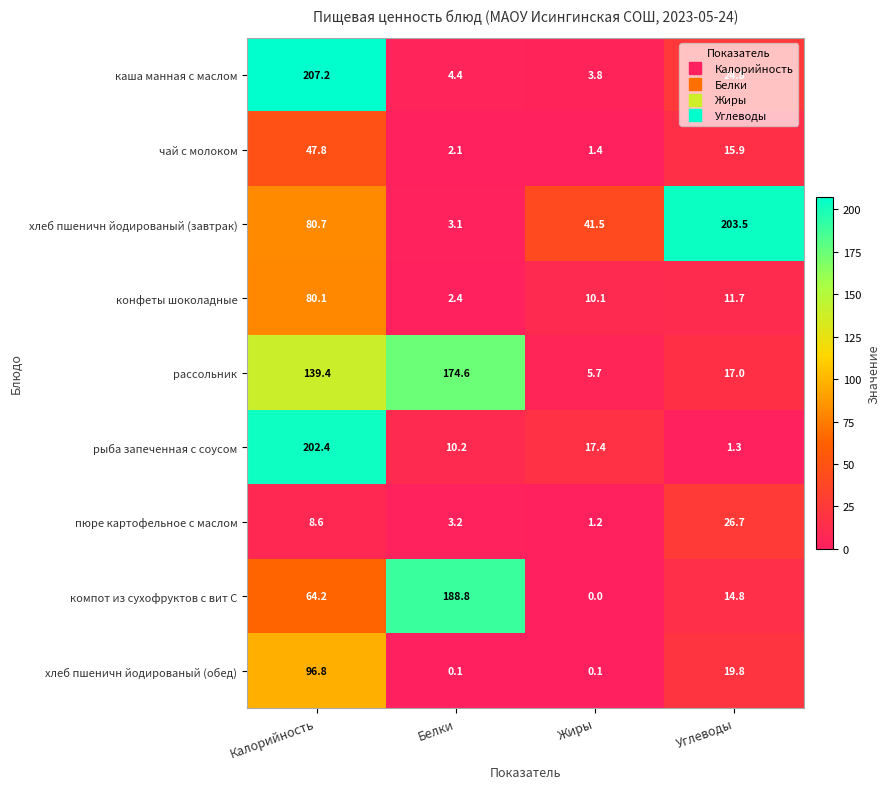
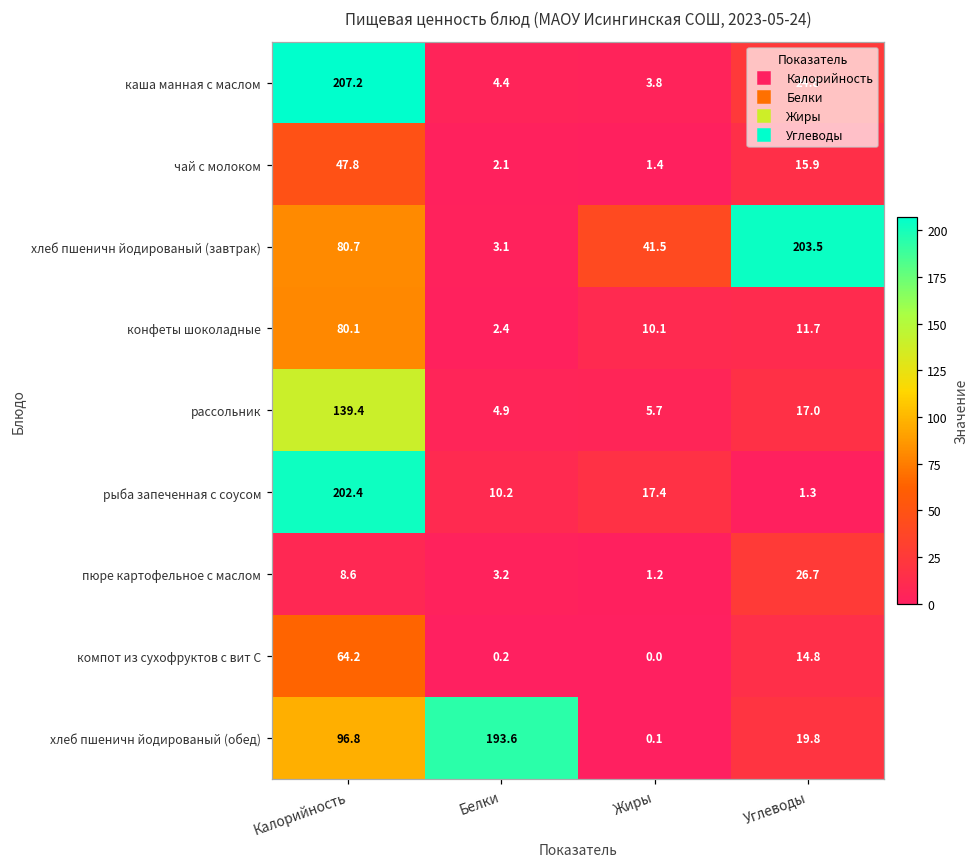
рассольник, Белки: 174.6 -> 4.9
компот из сухофруктов с вит С, Белки: 188.8 -> 0.2
хлеб пшеничн йодированый (обед), Белки: 0.1 -> 193.6
